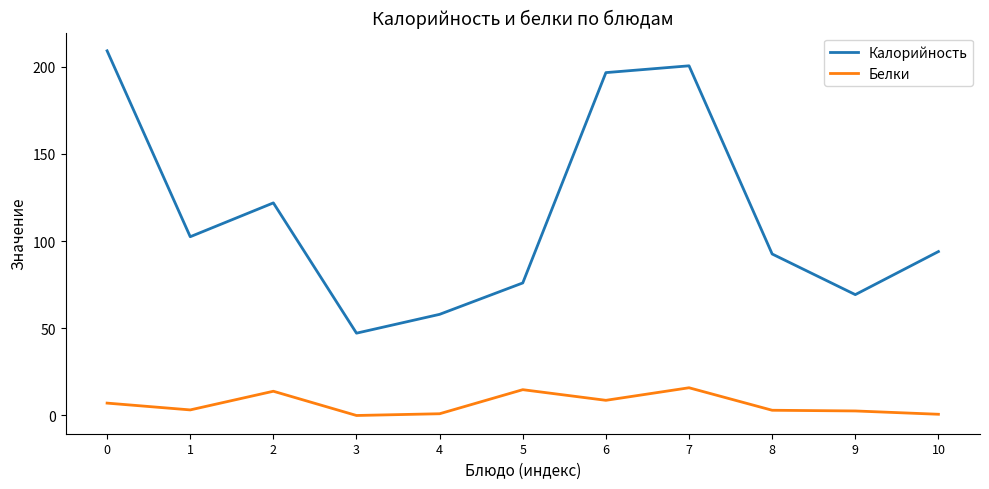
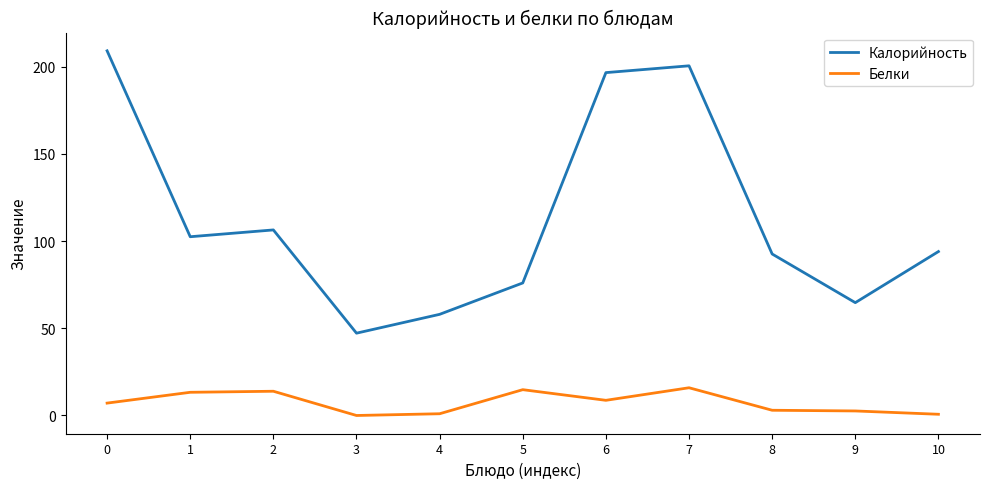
Белки, 1: 3 -> 13
Калорийность, 2: 122 -> 106
Калорийность, 9: 69 -> 65
